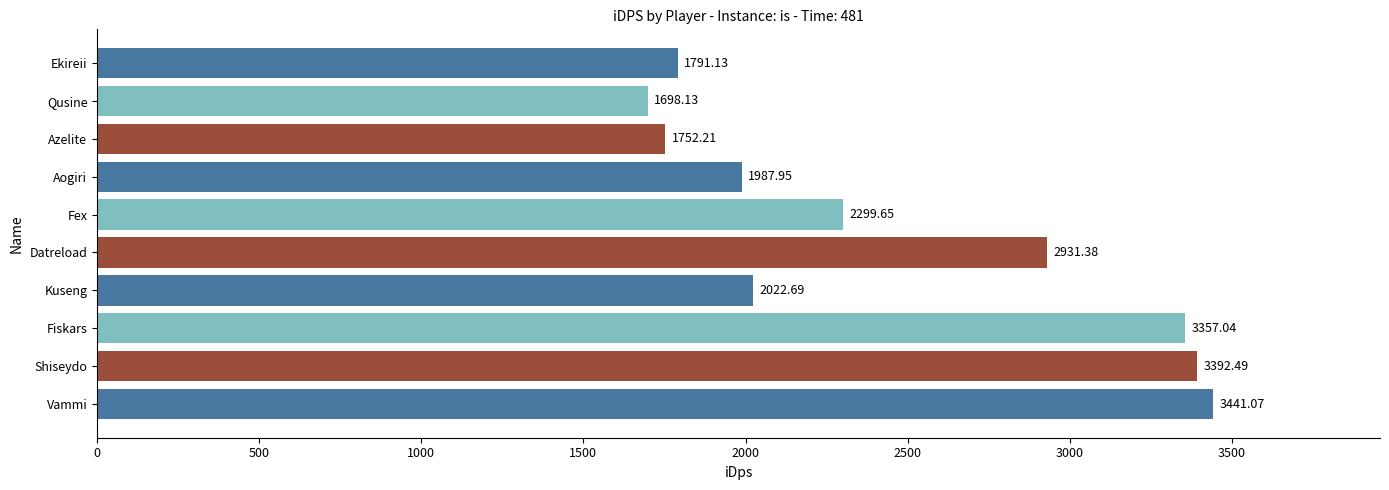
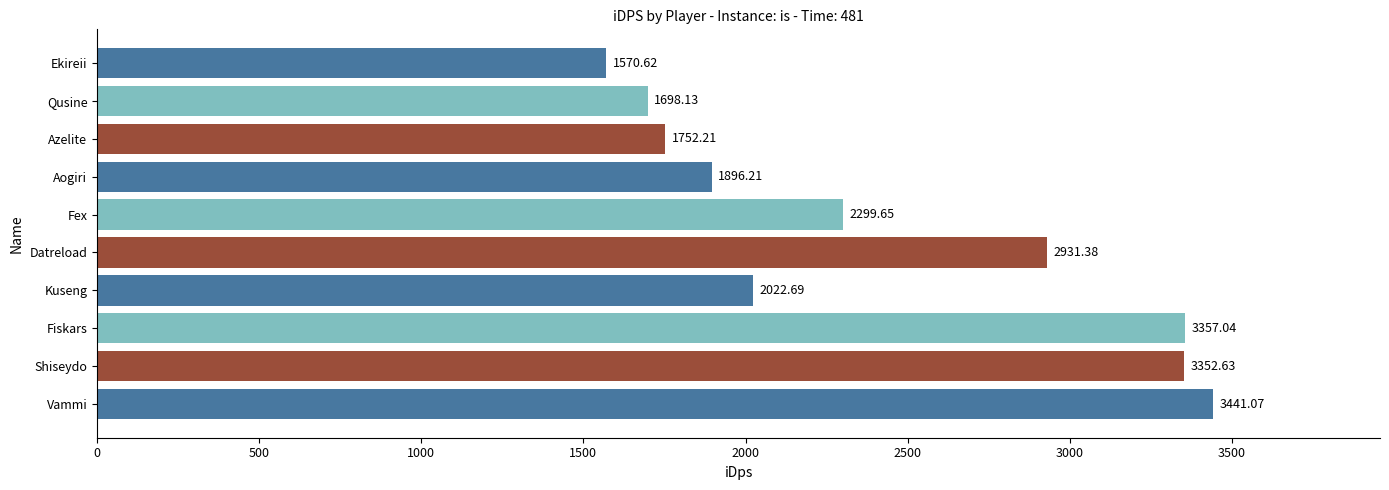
Ekireii: 1791.13 -> 1570.62
Aogiri: 1987.95 -> 1896.21
Shiseydo: 3392.49 -> 3352.63
